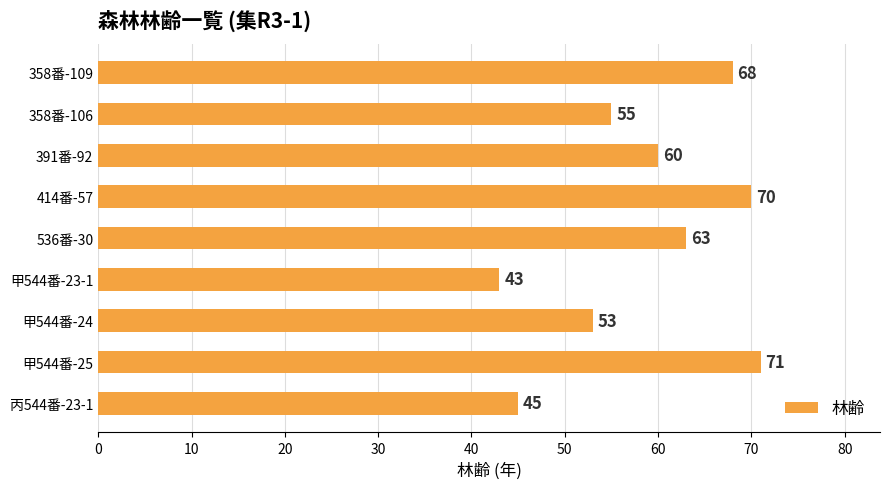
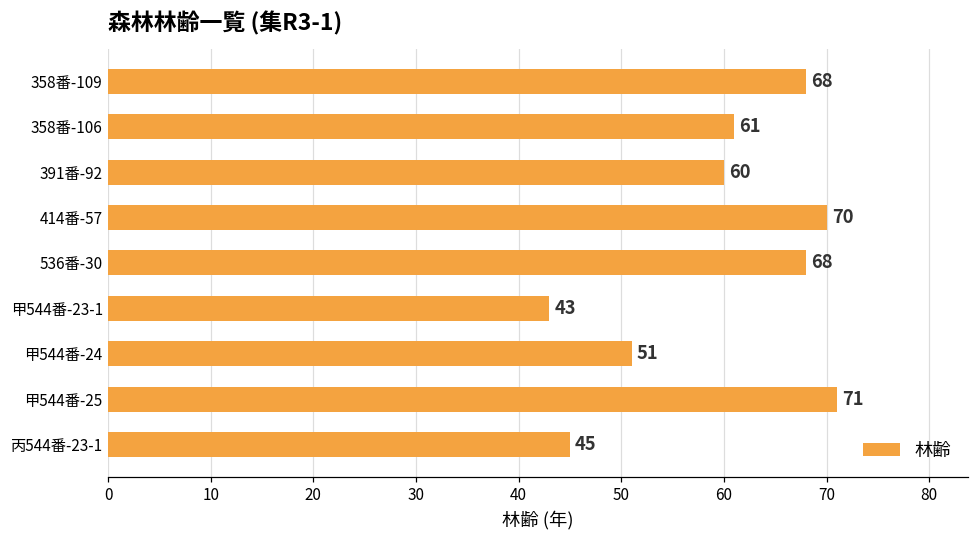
358番-106: 55 -> 61
536番-30: 63 -> 68
甲544番-24: 53 -> 51
